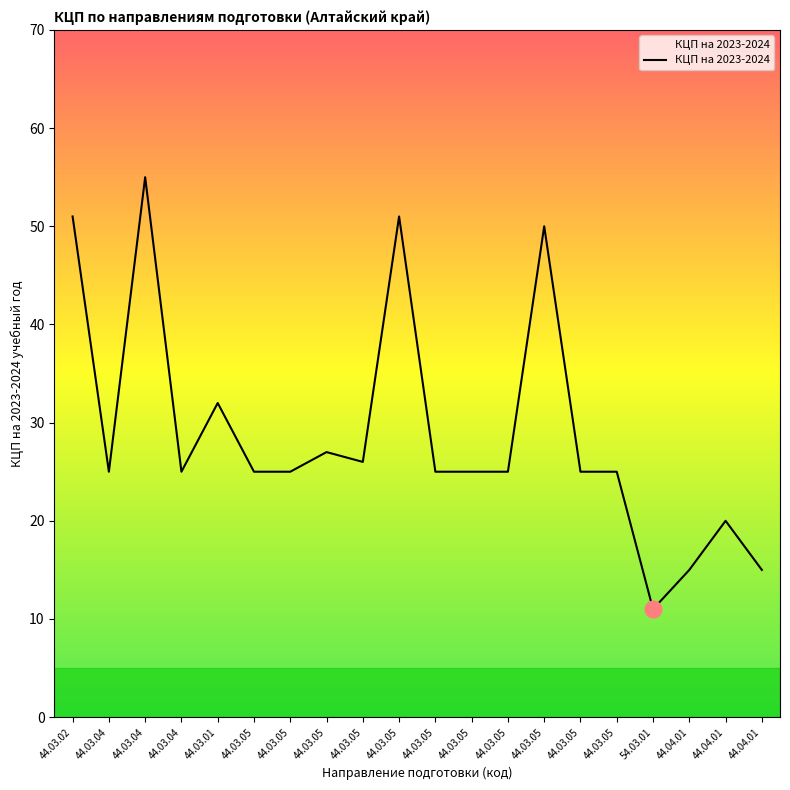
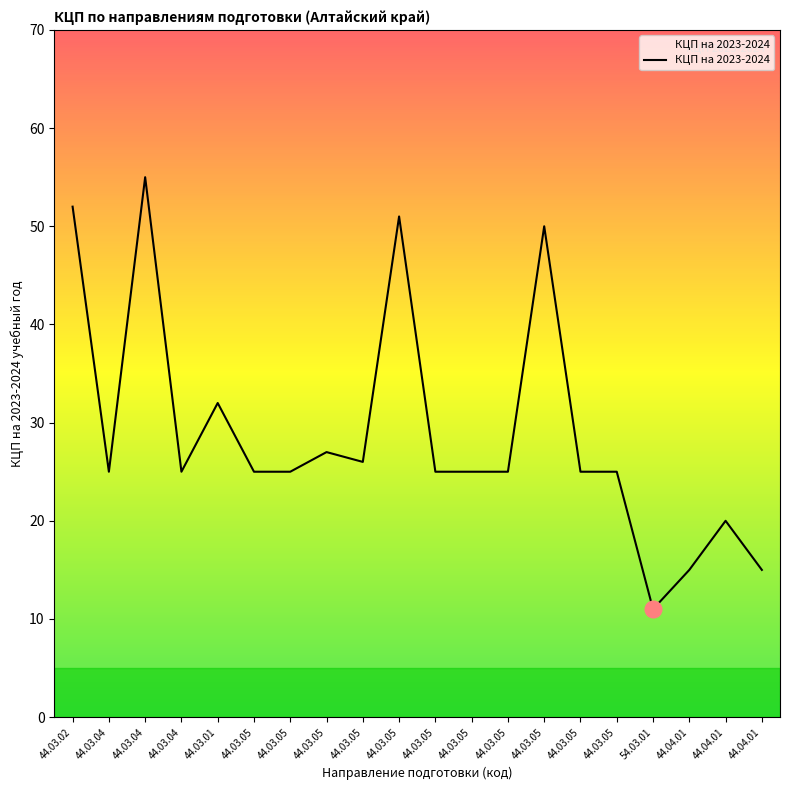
КЦП на 2023-2024, 44.03.02: 51 -> 52
